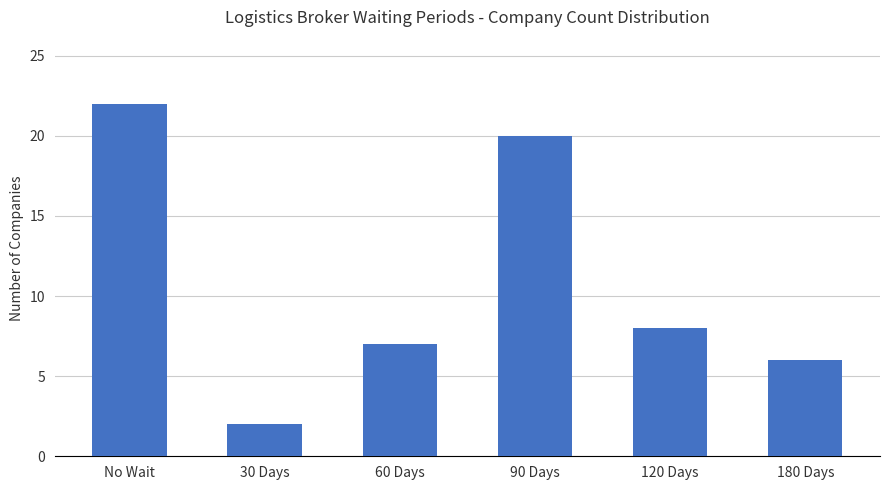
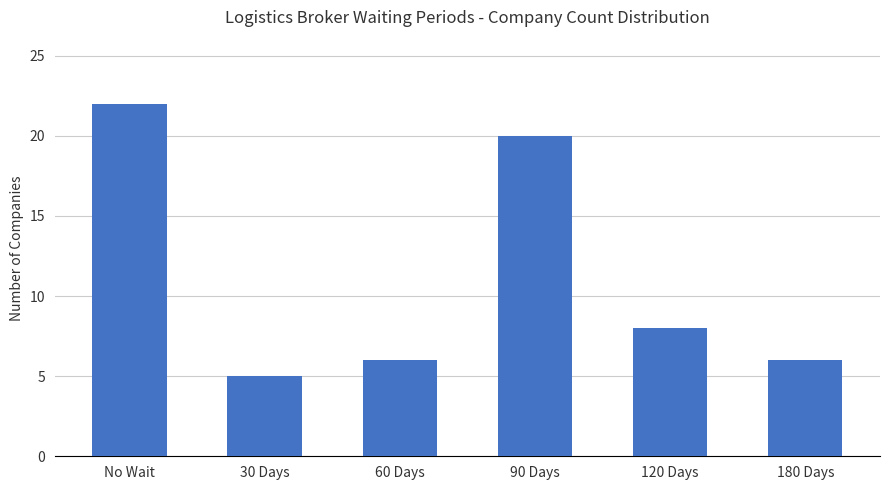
30 Days: 2 -> 5
60 Days: 7 -> 6
